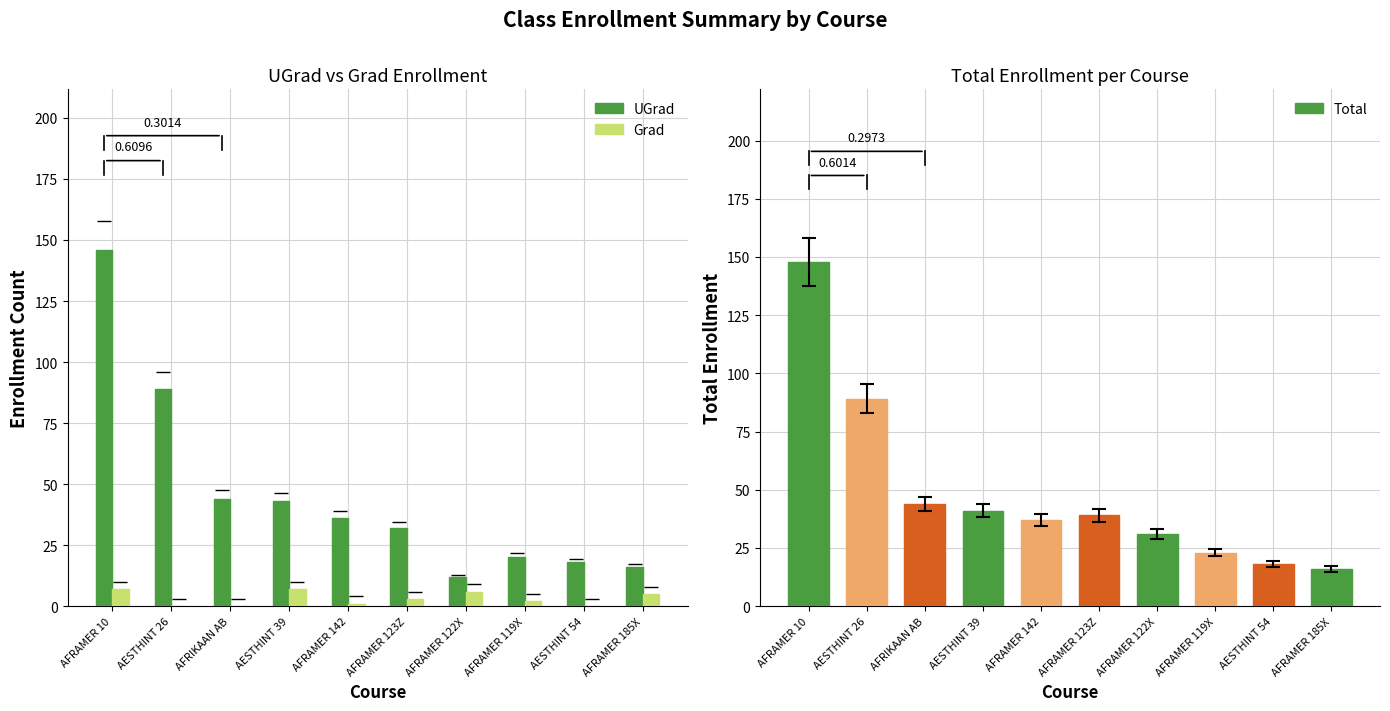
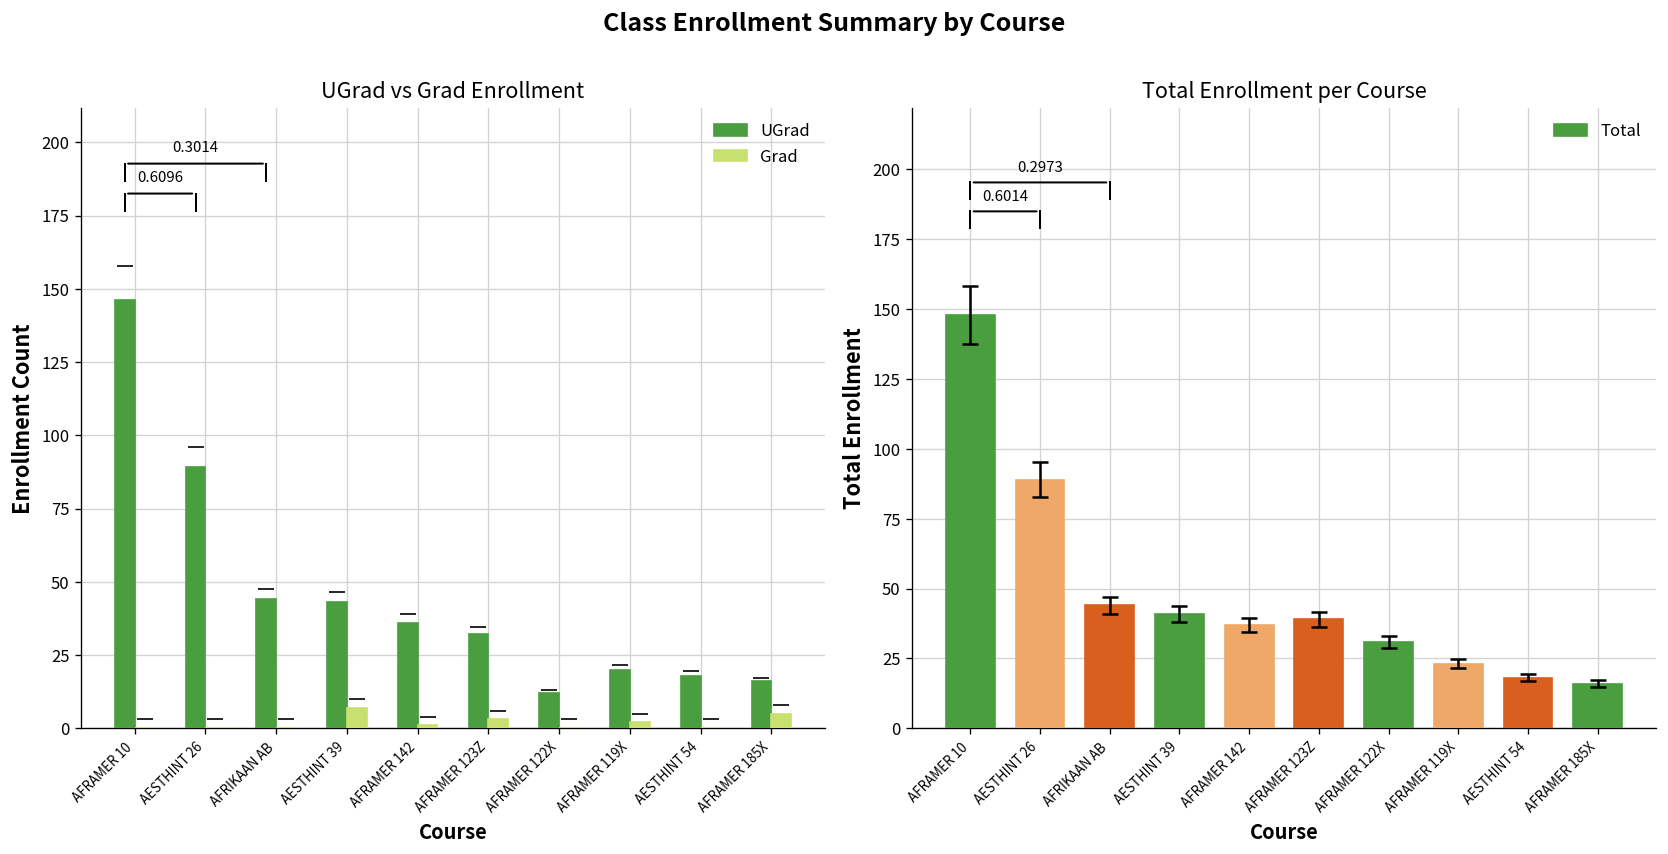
UGrad vs Grad Enrollment, Grad, AFRAMER 10: 7 -> 0
UGrad vs Grad Enrollment, Grad, AFRAMER 122X: 6 -> 0
